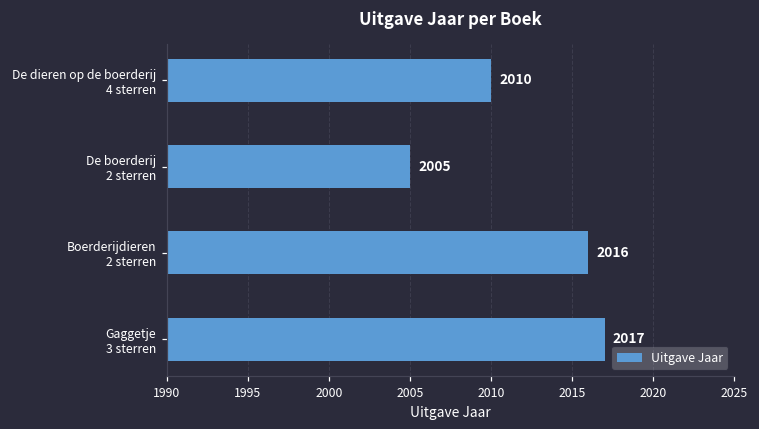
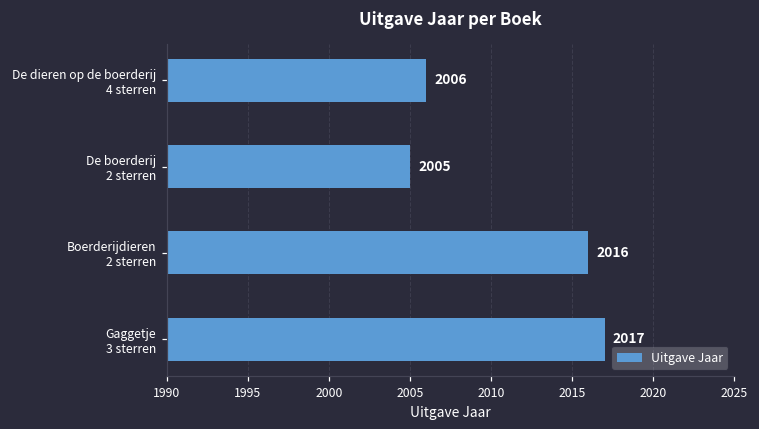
De dieren op de boerderij 4 sterren: 2010 -> 2006
